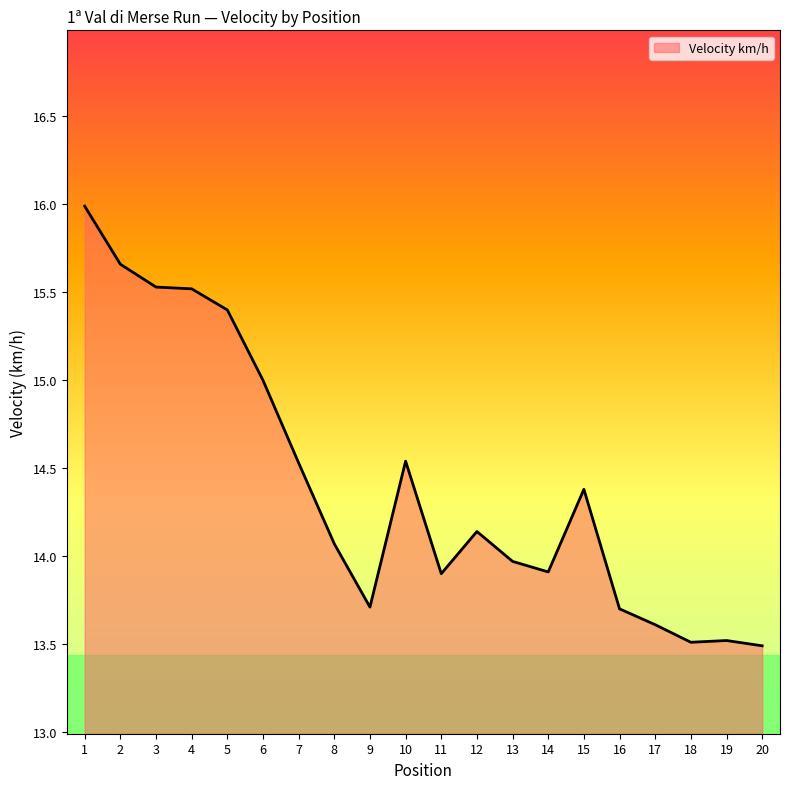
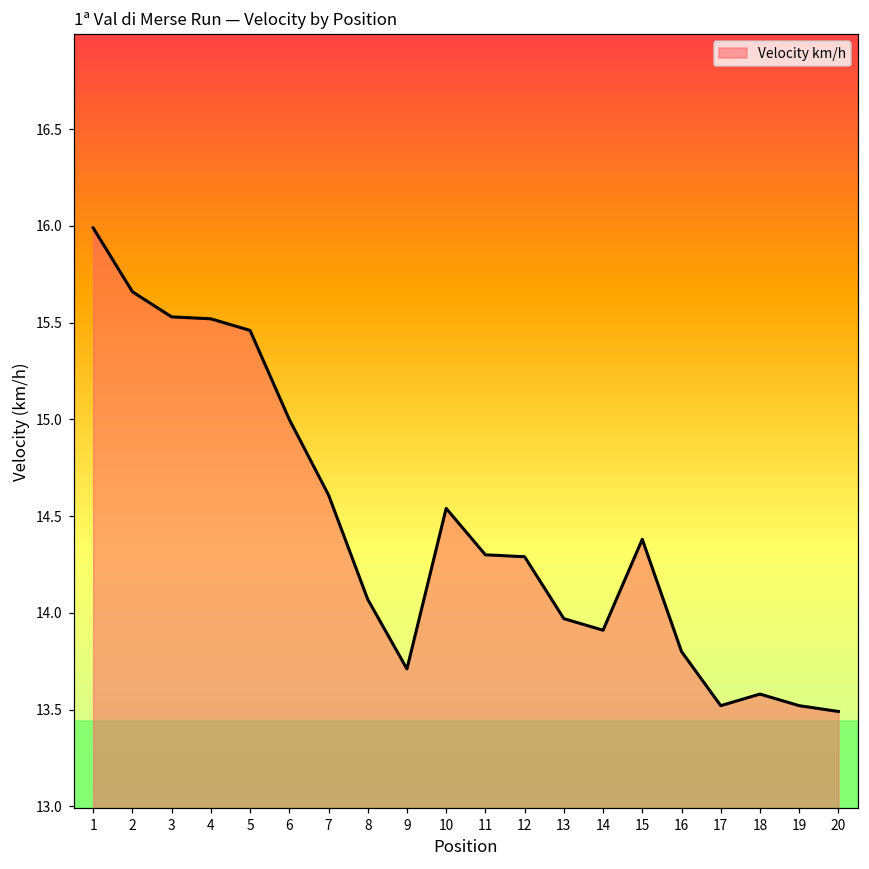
5: 15.40 -> 15.46
7: 14.53 -> 14.61
11: 13.9 -> 14.3
12: 14.14 -> 14.29
16: 13.7 -> 13.8
17: 13.61 -> 13.52
18: 13.51 -> 13.58
